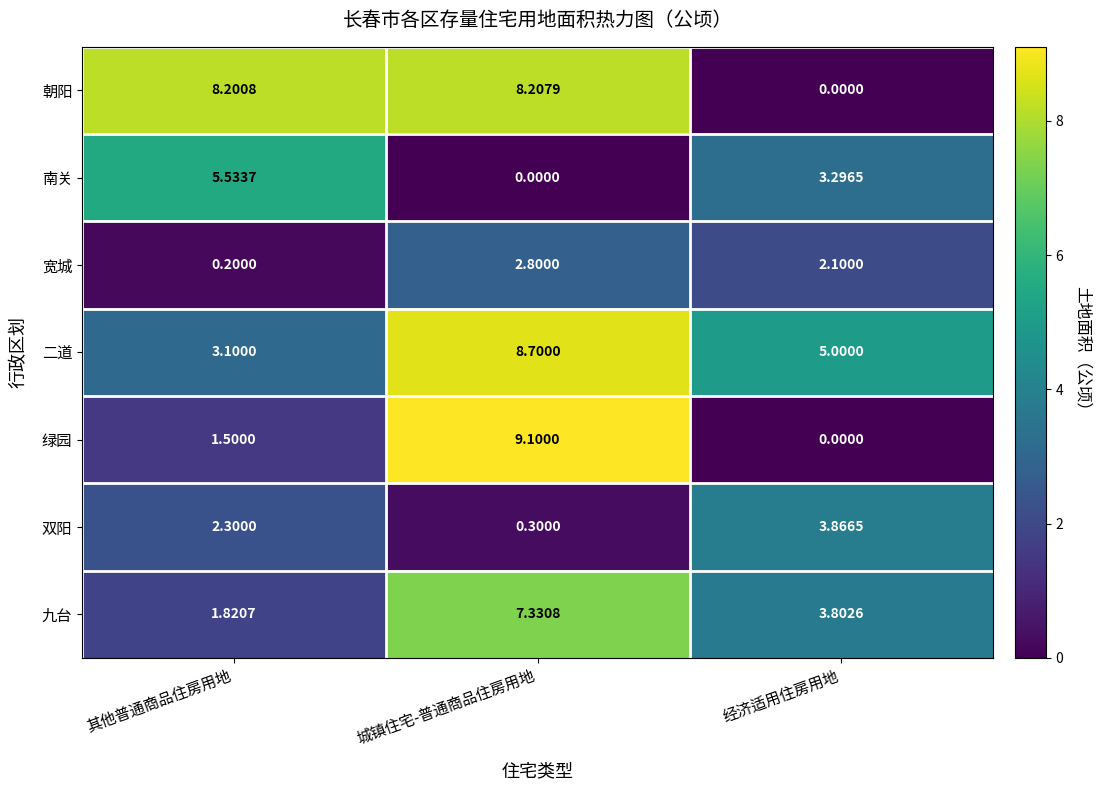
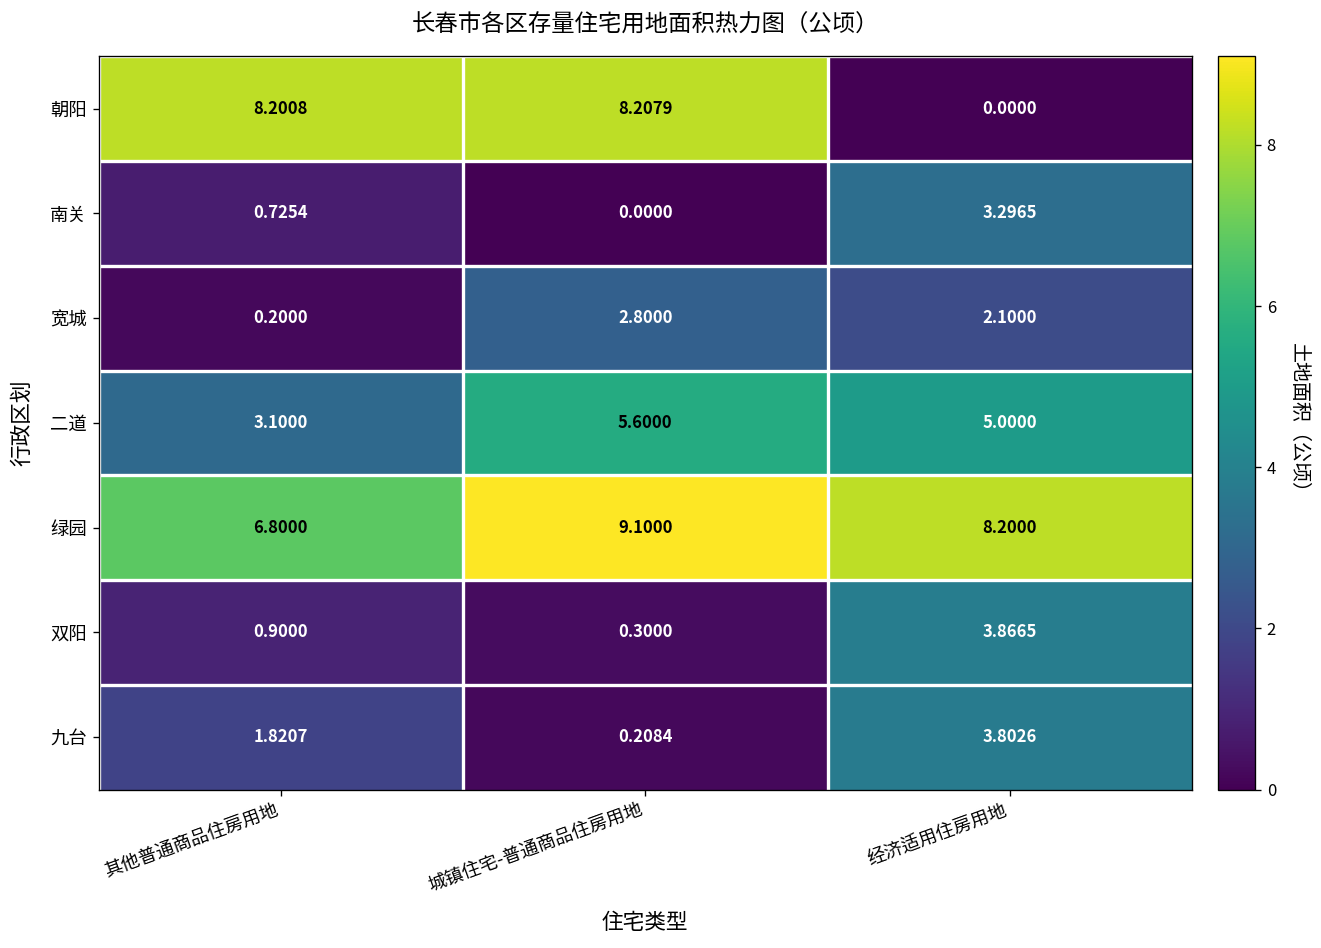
南关, 其他普通商品住房用地: 5.5337 -> 0.7254
二道, 城镇住宅-普通商品住房用地: 8.7000 -> 5.6000
绿园, 其他普通商品住房用地: 1.5000 -> 6.8000
绿园, 经济适用住房用地: 0.0000 -> 8.2000
双阳, 其他普通商品住房用地: 2.3000 -> 0.9000
九台, 城镇住宅-普通商品住房用地: 7.3308 -> 0.2084
